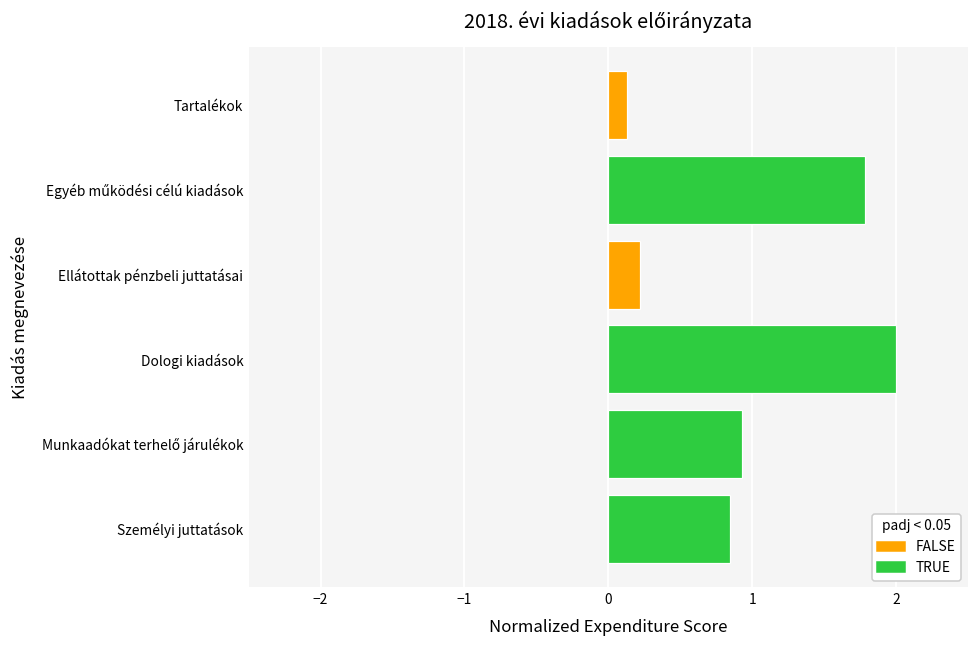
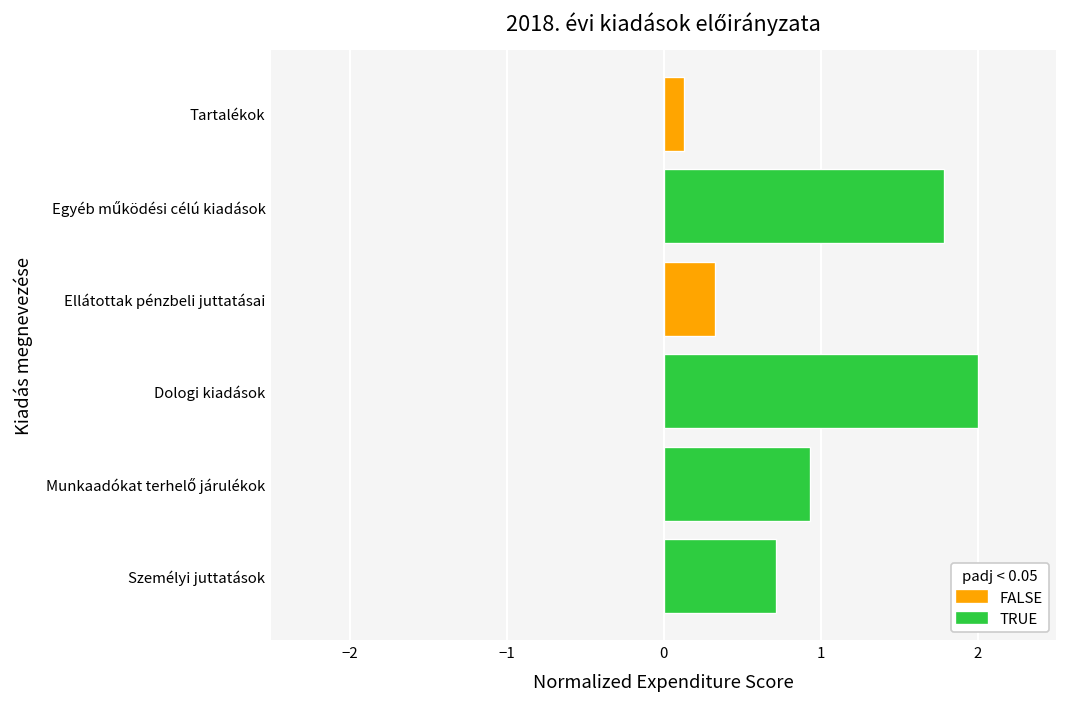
Ellátottak pénzbeli juttatásai: 0.22 -> 0.33
Személyi juttatások: 0.85 -> 0.72
